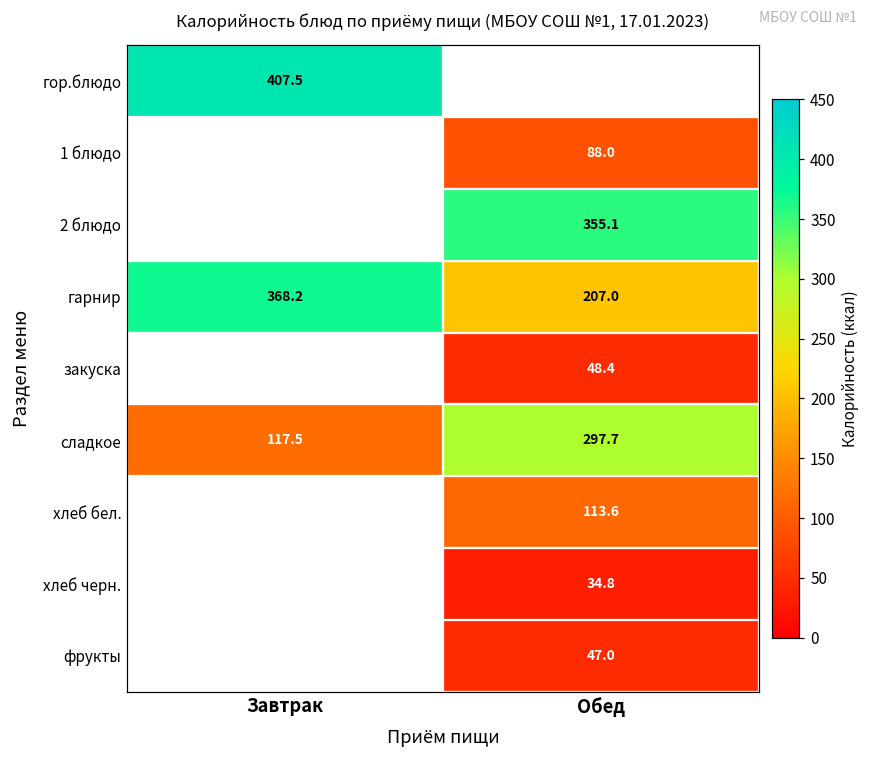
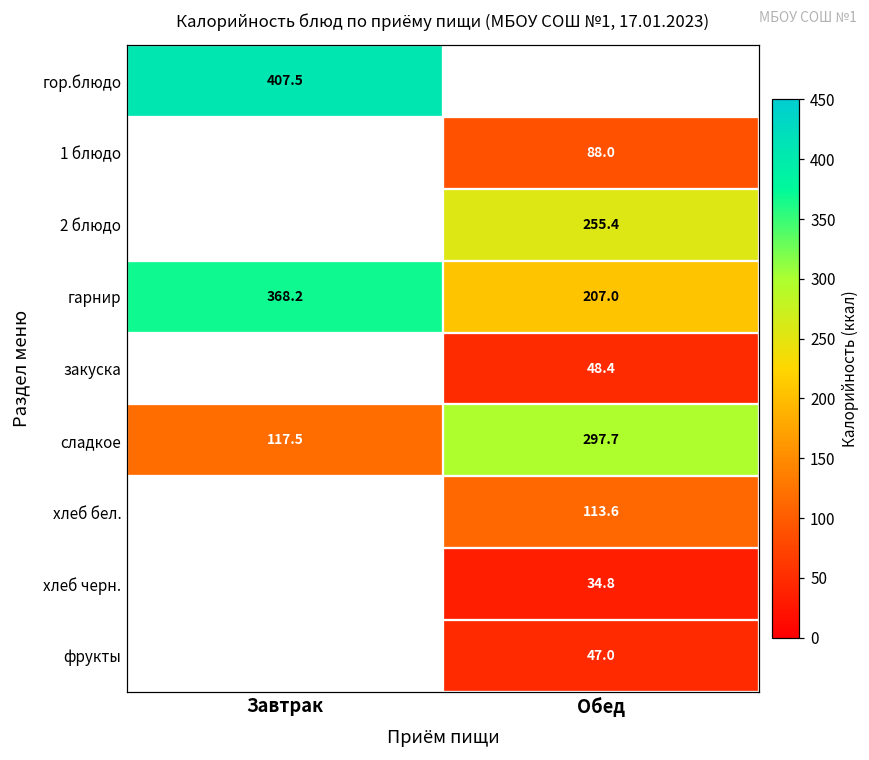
2 блюдо, Обед: 355.1 -> 255.4
